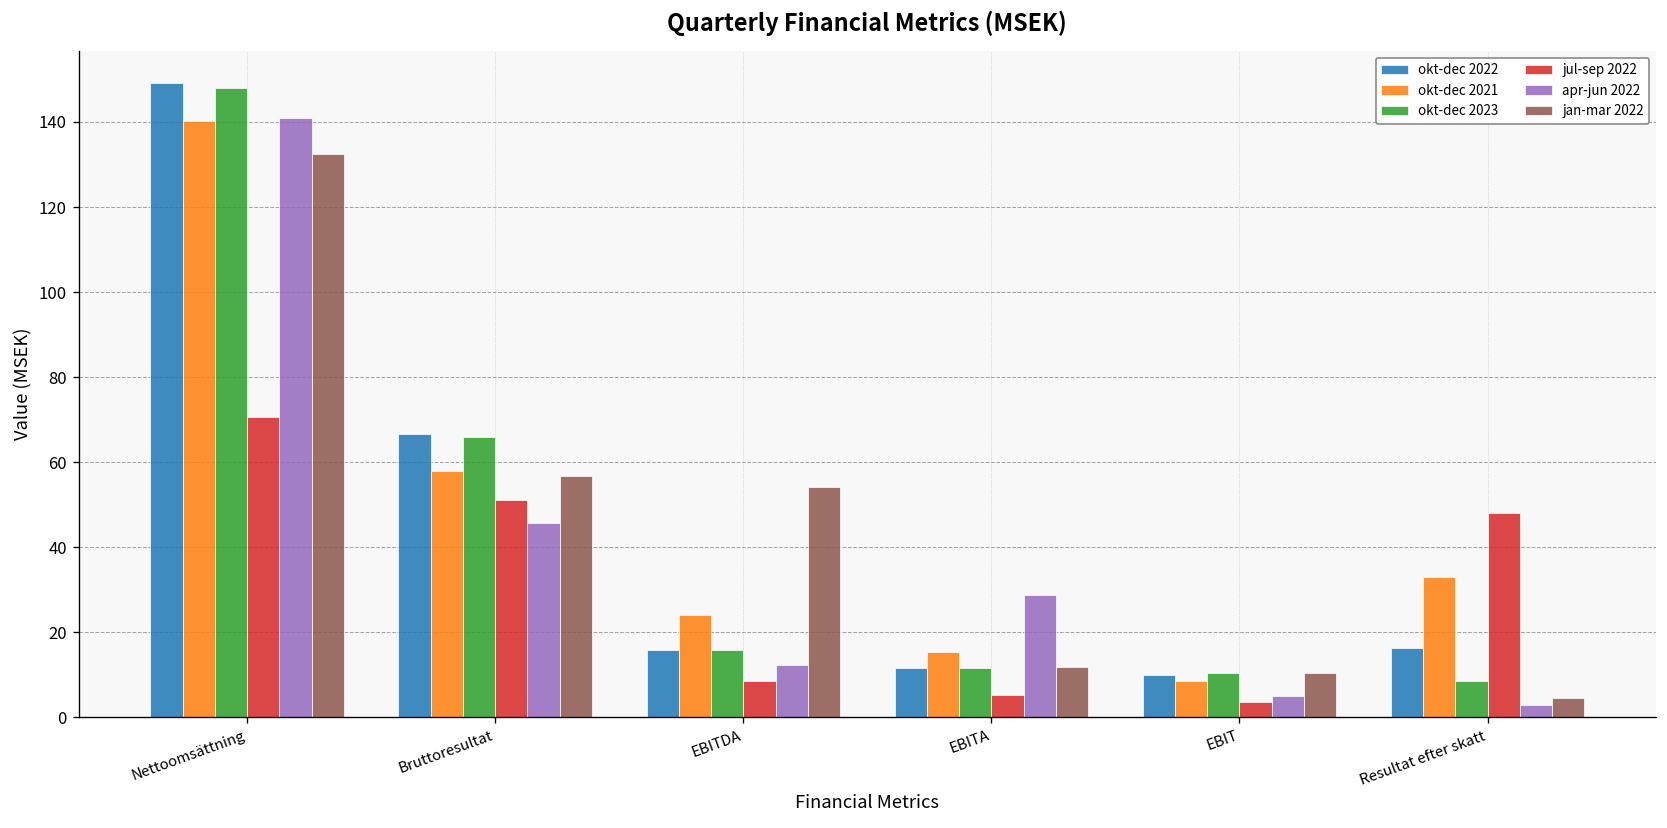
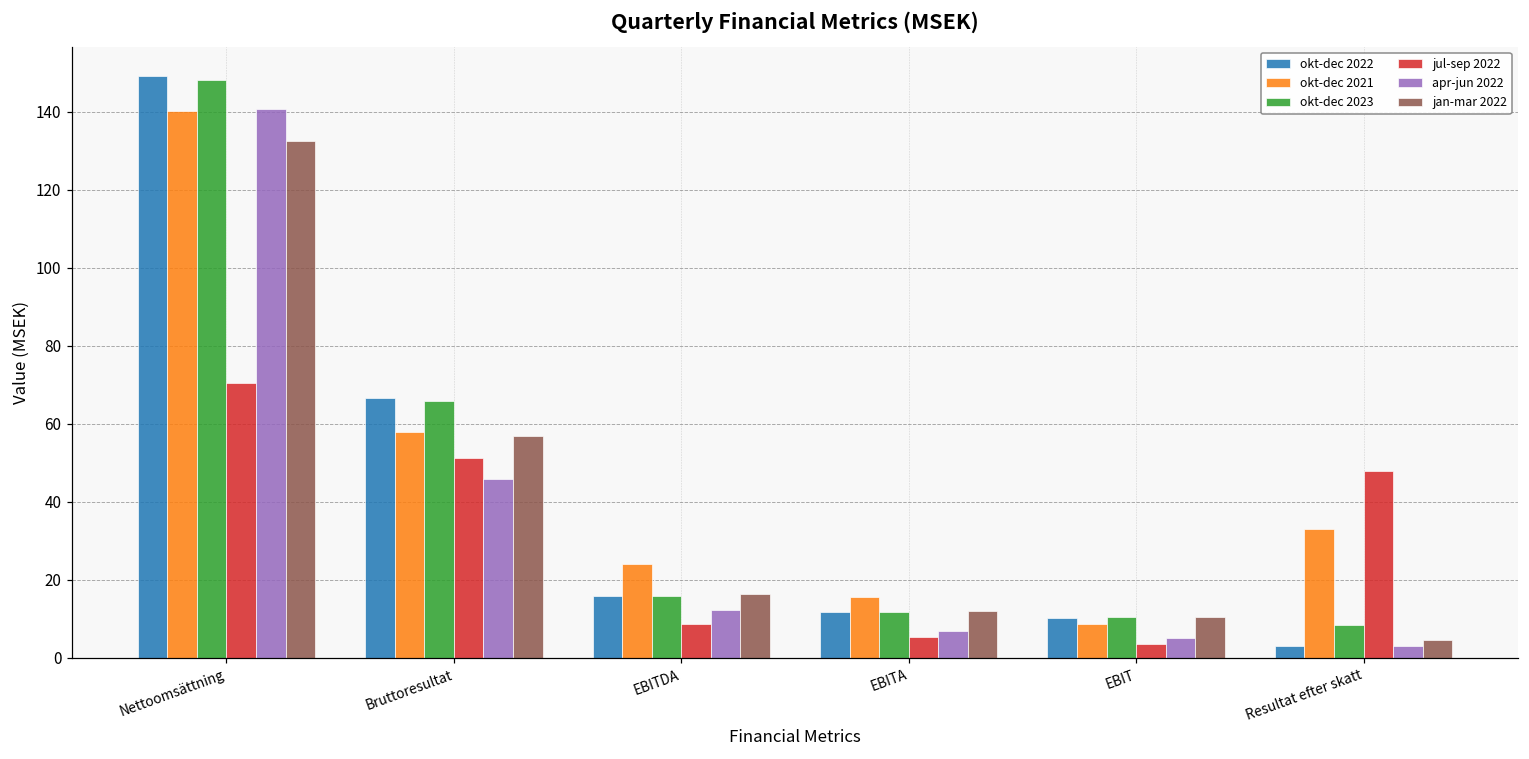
jan-mar 2022, EBITDA: 54 -> 16
apr-jun 2022, EBITA: 29 -> 7
okt-dec 2022, Resultat efter skatt: 16 -> 3
